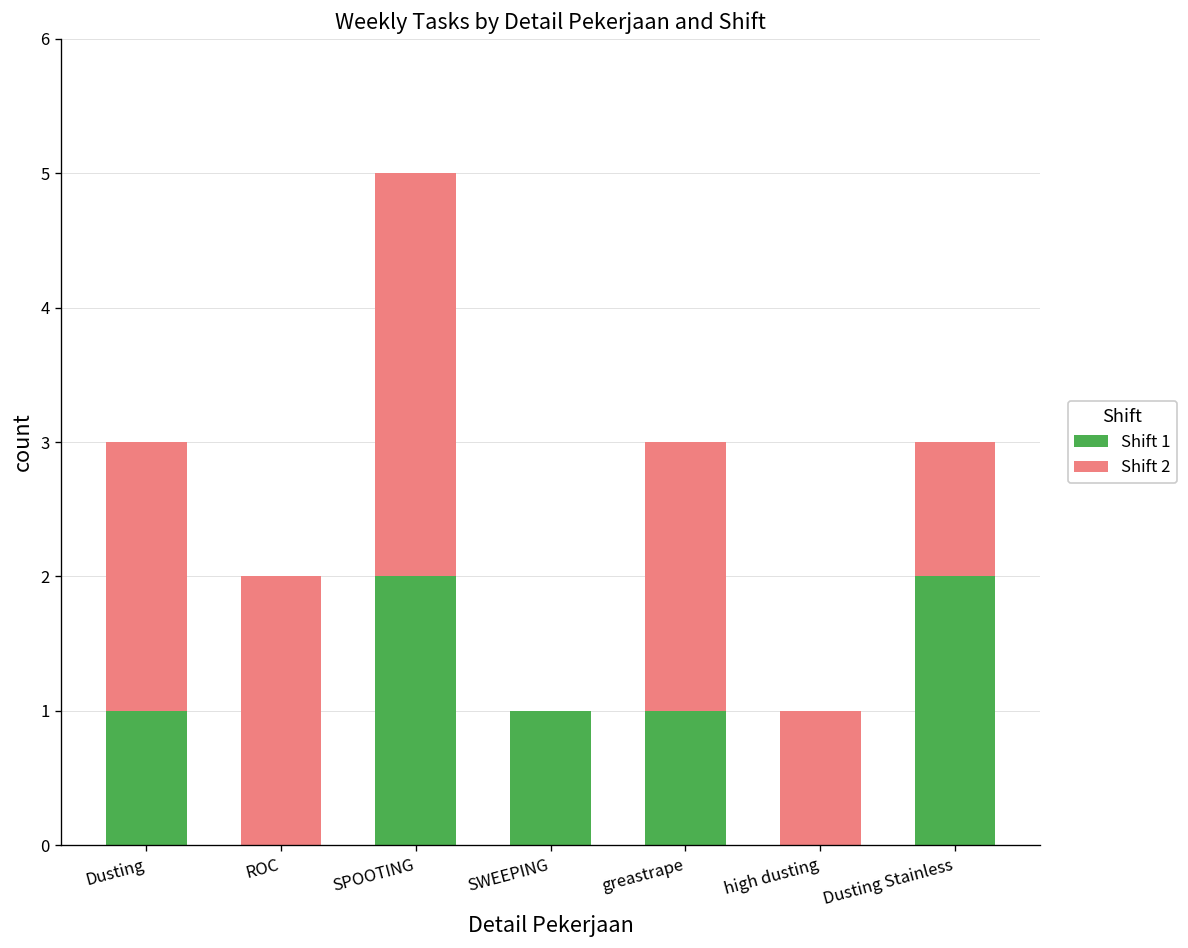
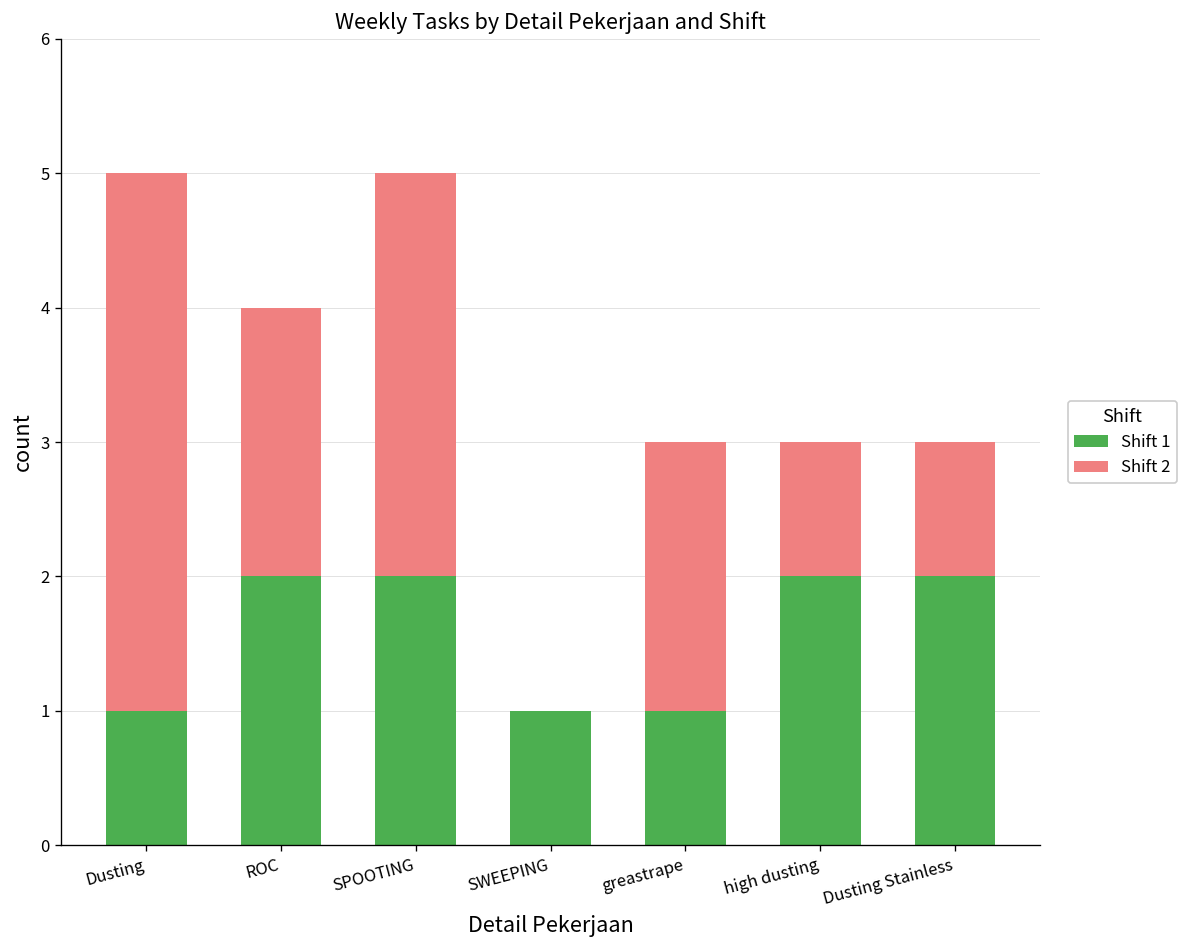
Shift 2, Dusting: 2 -> 4
Shift 1, ROC: 0 -> 2
Shift 1, high dusting: 0 -> 2
